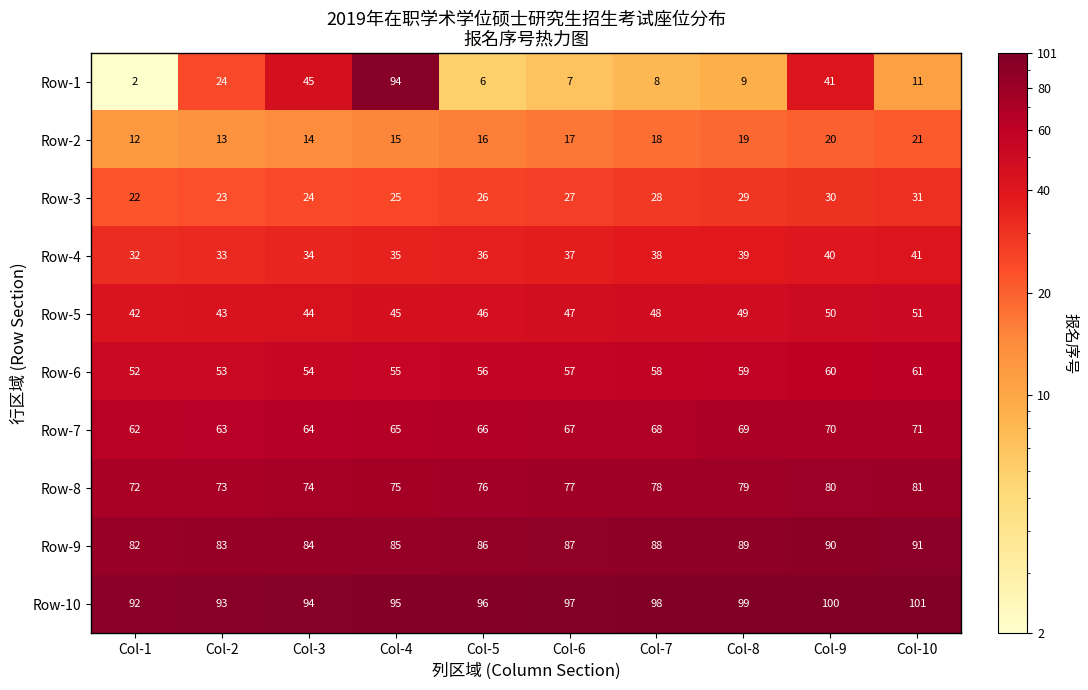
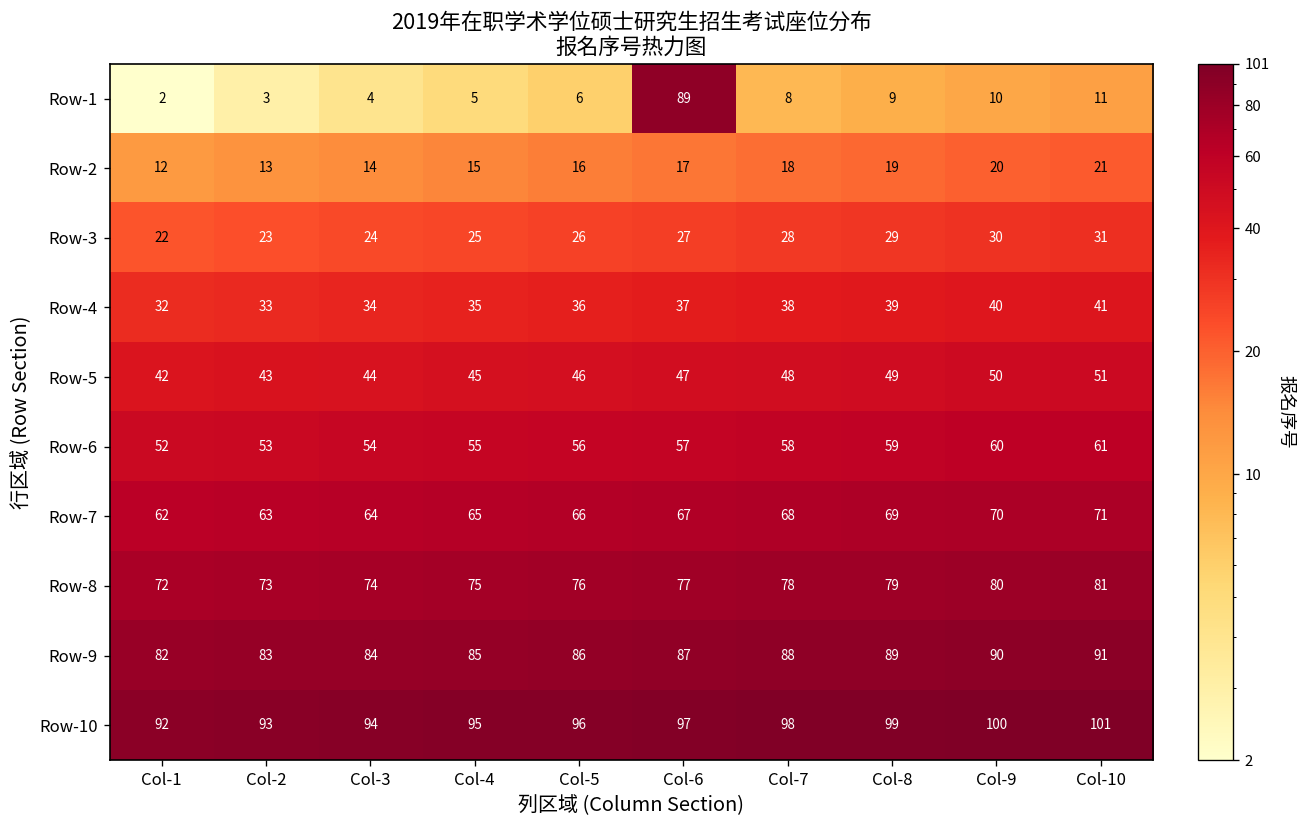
Row-1, Col-2: 24 -> 3
Row-1, Col-3: 45 -> 4
Row-1, Col-4: 94 -> 5
Row-1, Col-6: 7 -> 89
Row-1, Col-9: 41 -> 10
